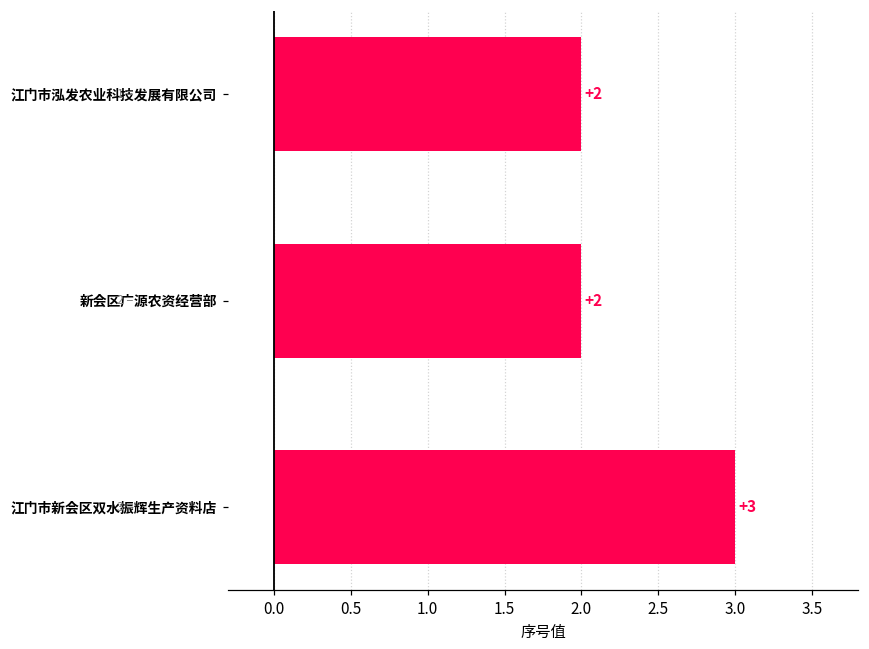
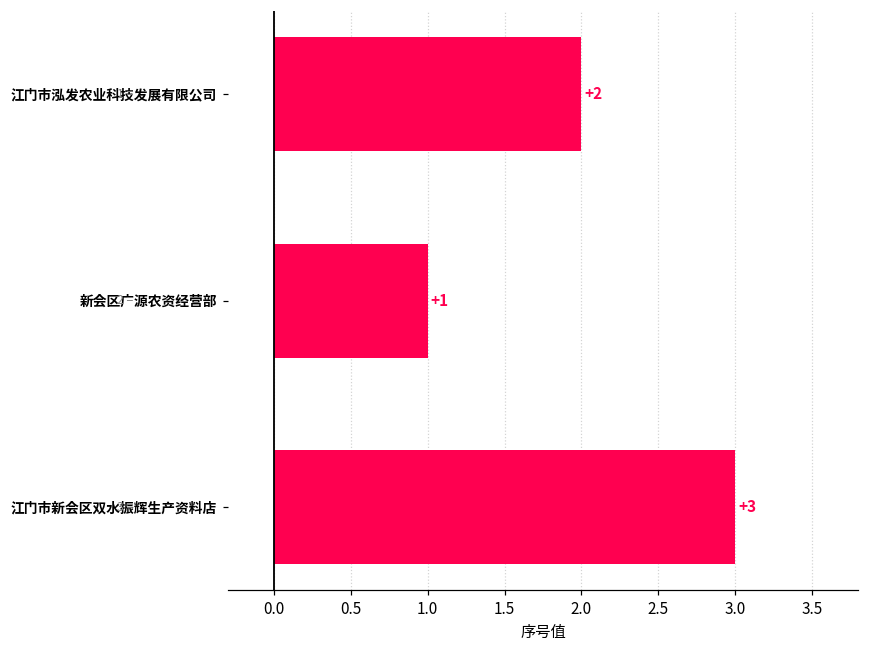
新会区广源农资经营部: +2 -> +1
